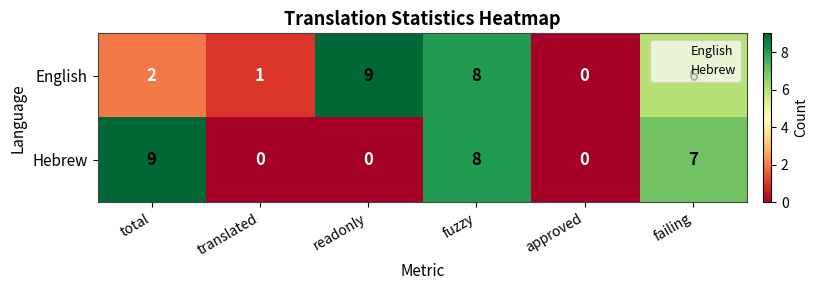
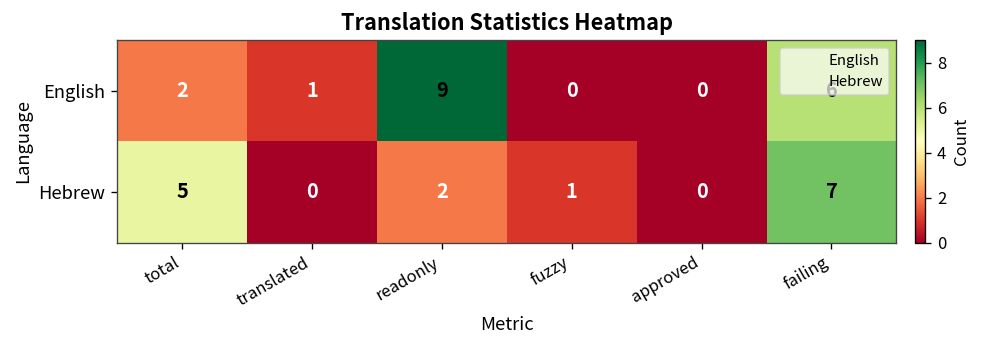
English, fuzzy: 8 -> 0
Hebrew, total: 9 -> 5
Hebrew, readonly: 0 -> 2
Hebrew, fuzzy: 8 -> 1
